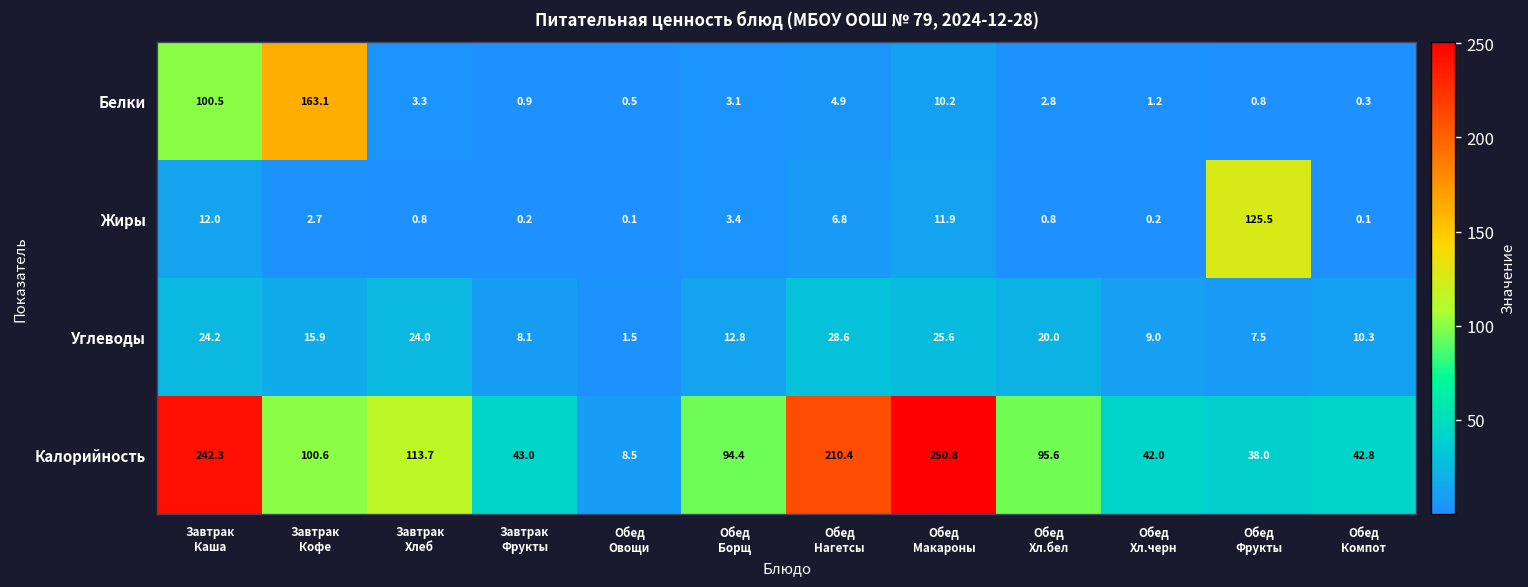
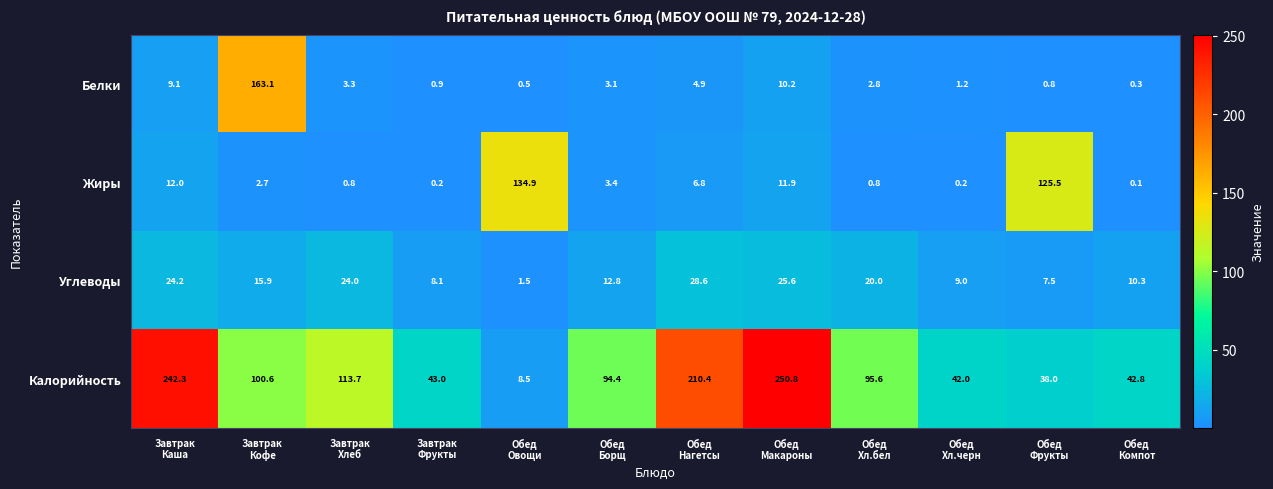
Белки, Завтрак Каша: 100.5 -> 9.1
Жиры, Обед Овощи: 0.1 -> 134.9
